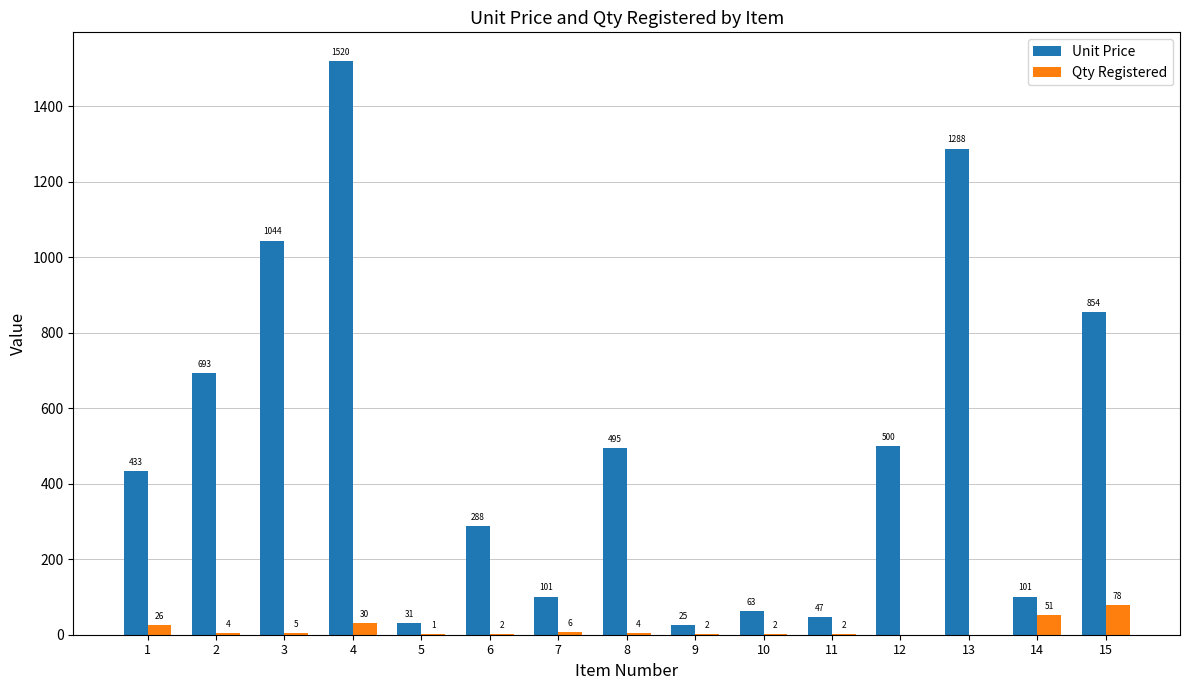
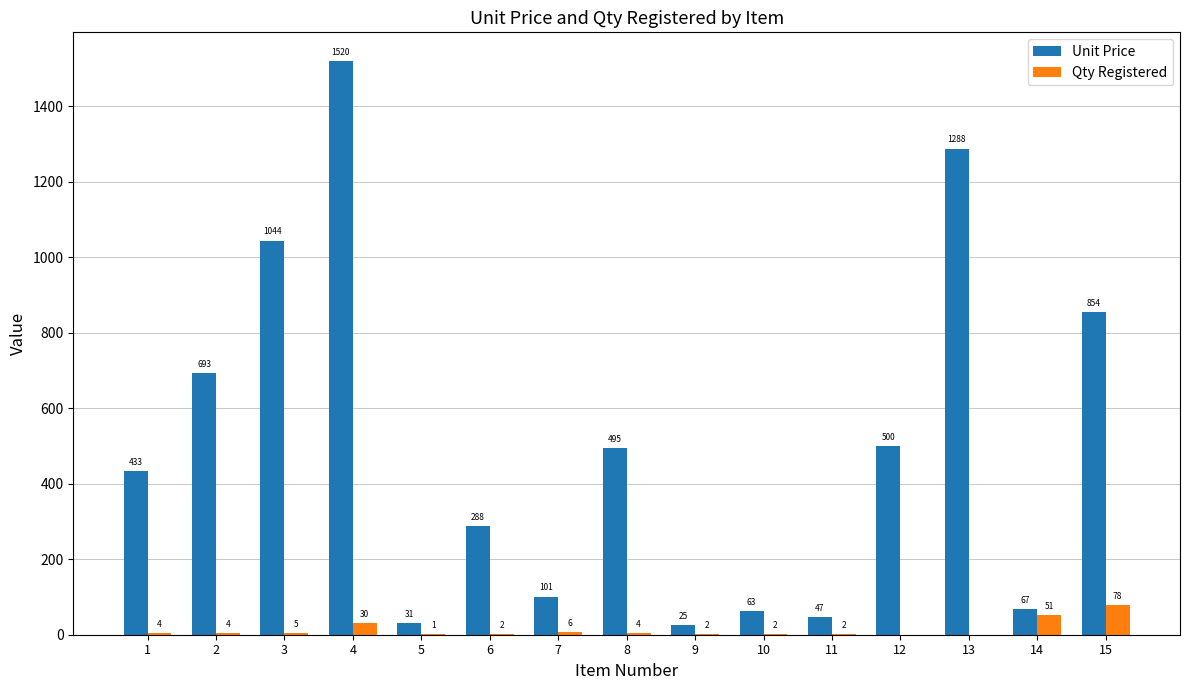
Qty Registered, 1: 26 -> 4
Unit Price, 14: 101 -> 67
